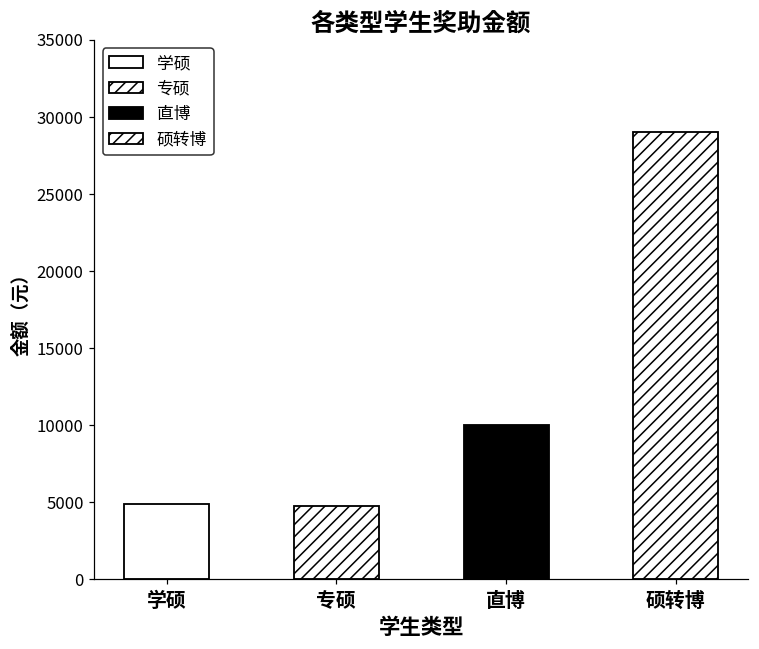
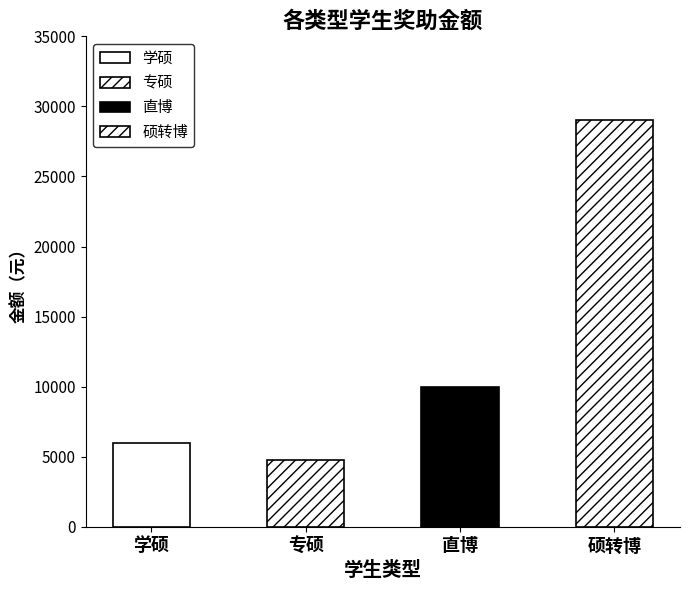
学硕: 4900 -> 6000
